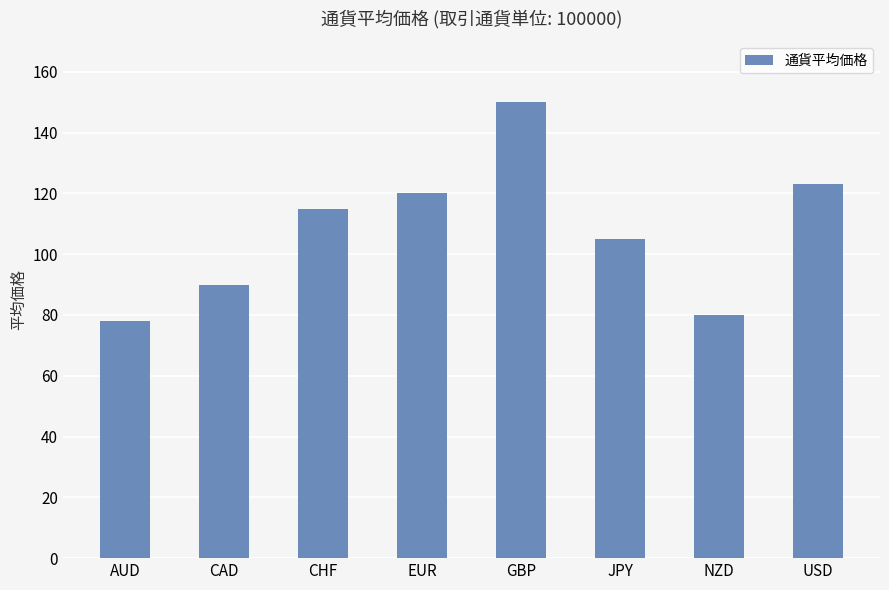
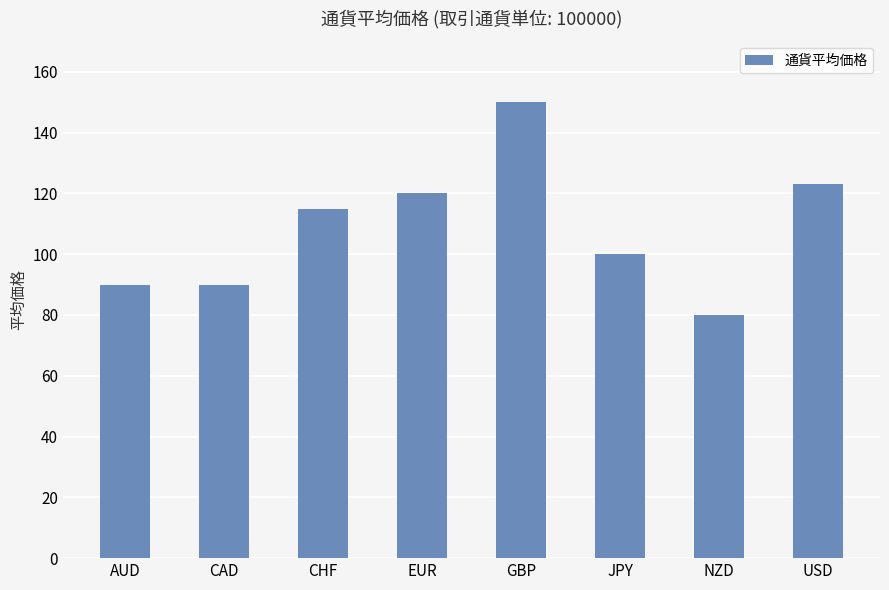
AUD: 78 -> 90
JPY: 105 -> 100
